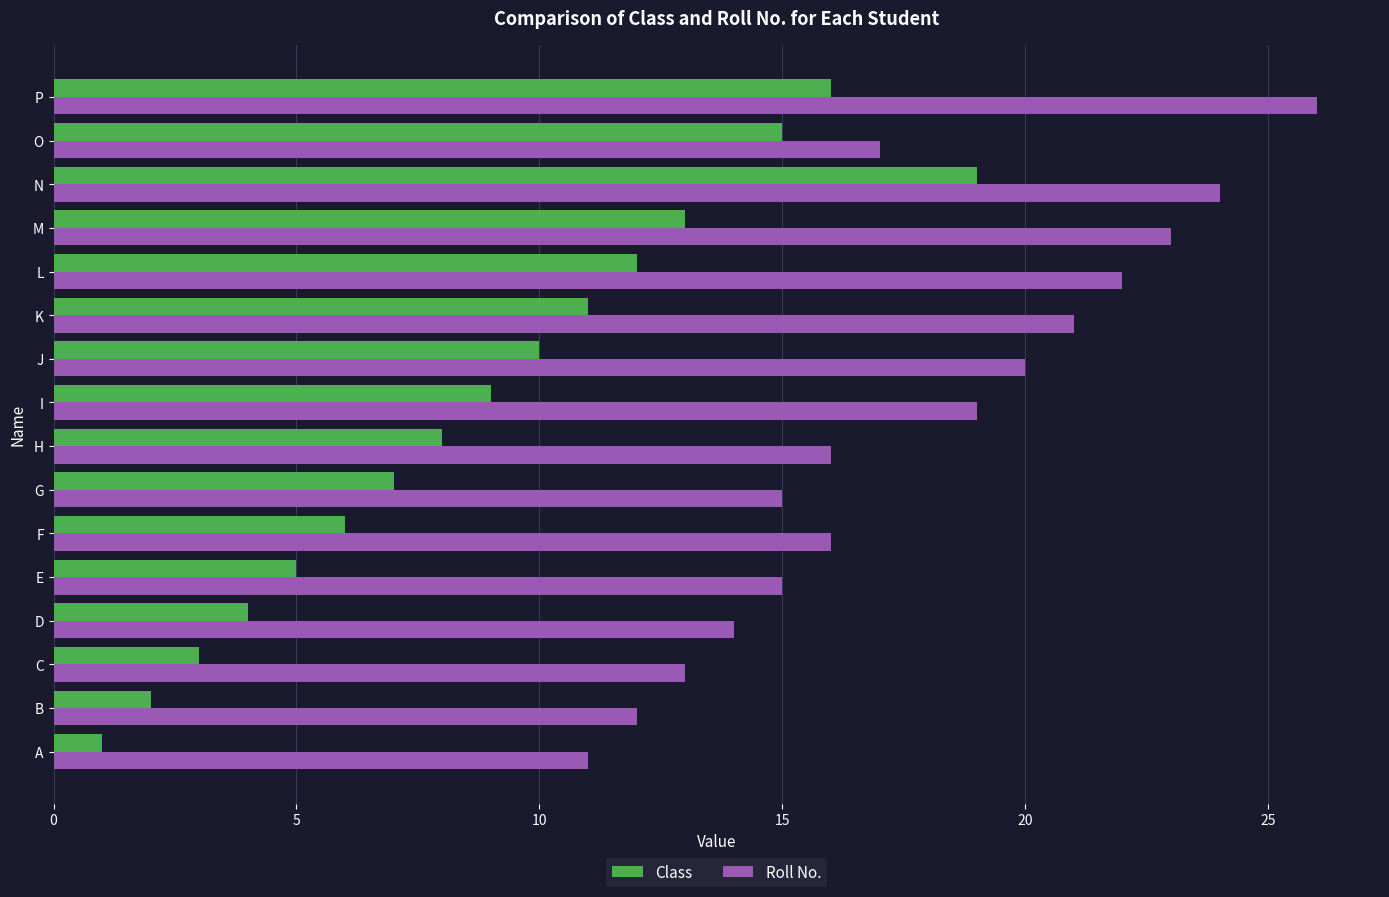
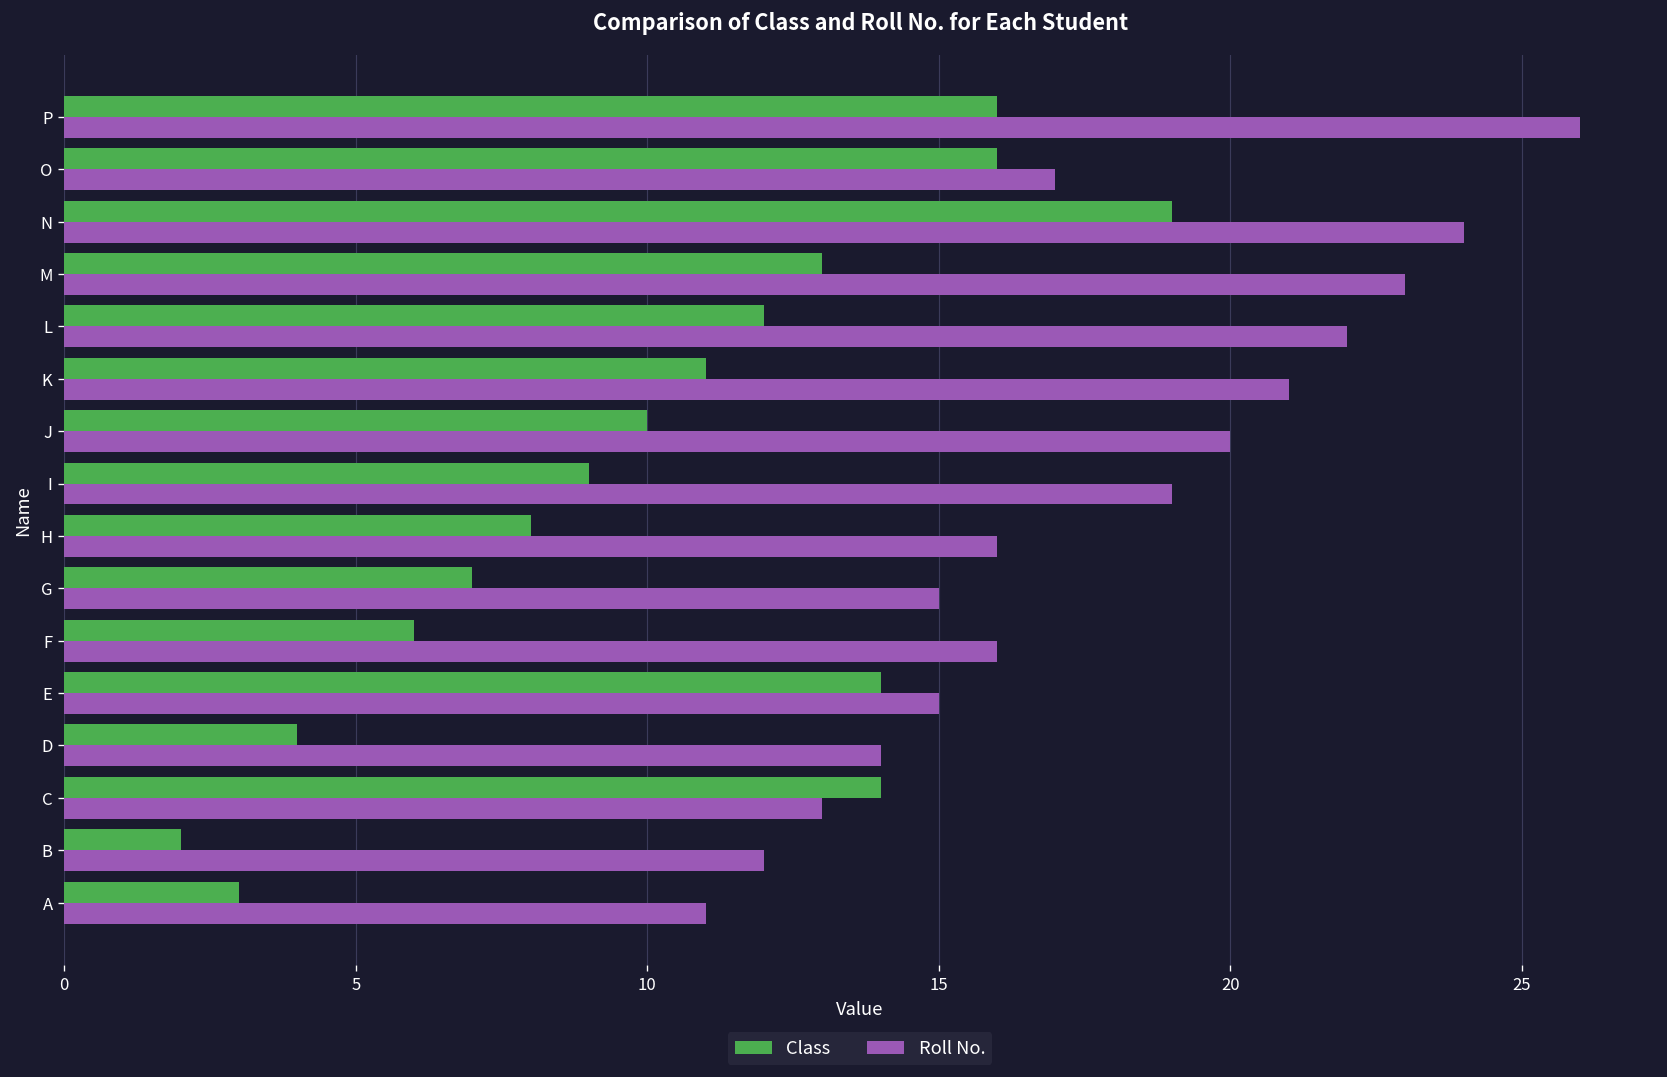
Class, O: 15 -> 16
Class, E: 5 -> 14
Class, C: 3 -> 14
Class, A: 1 -> 3
